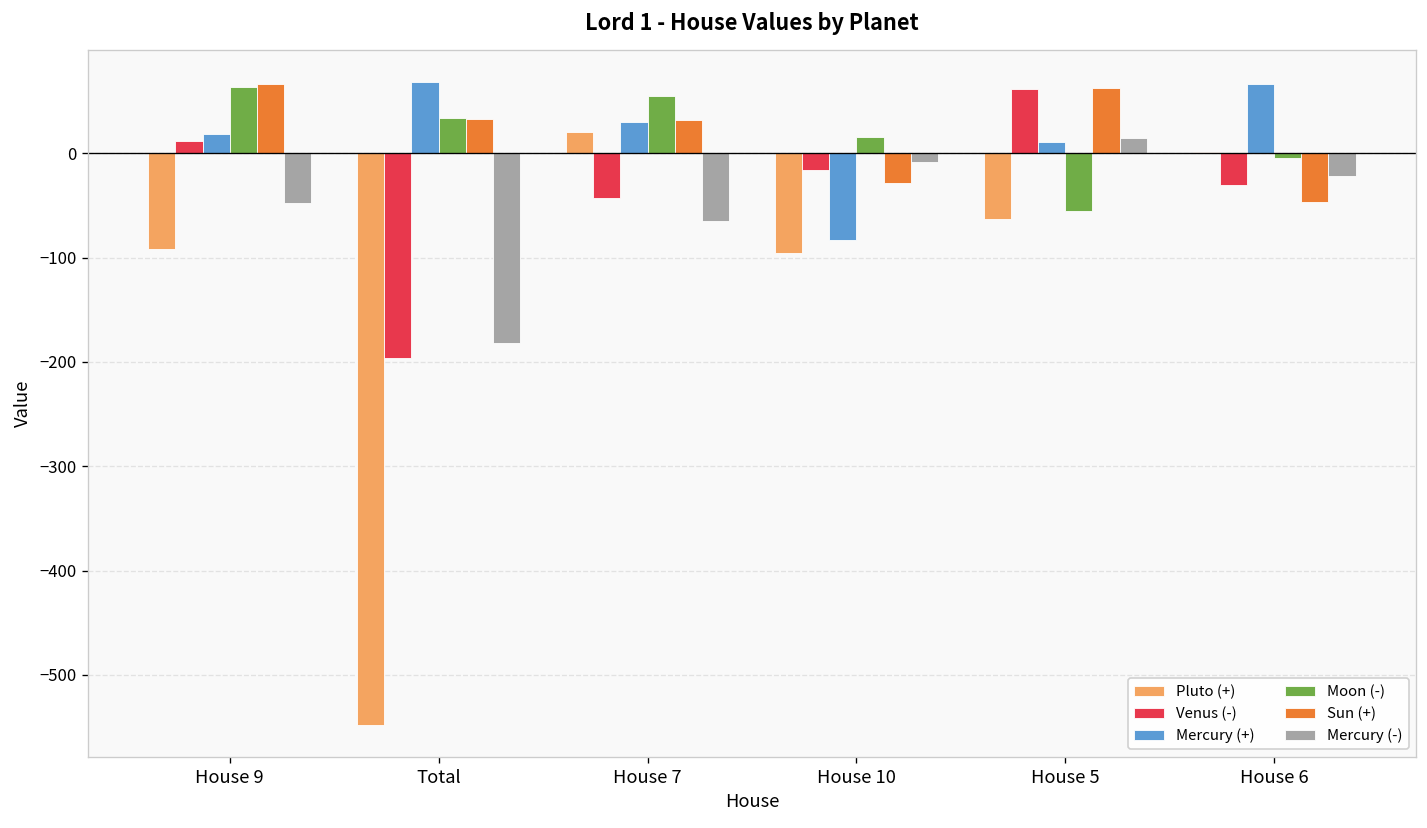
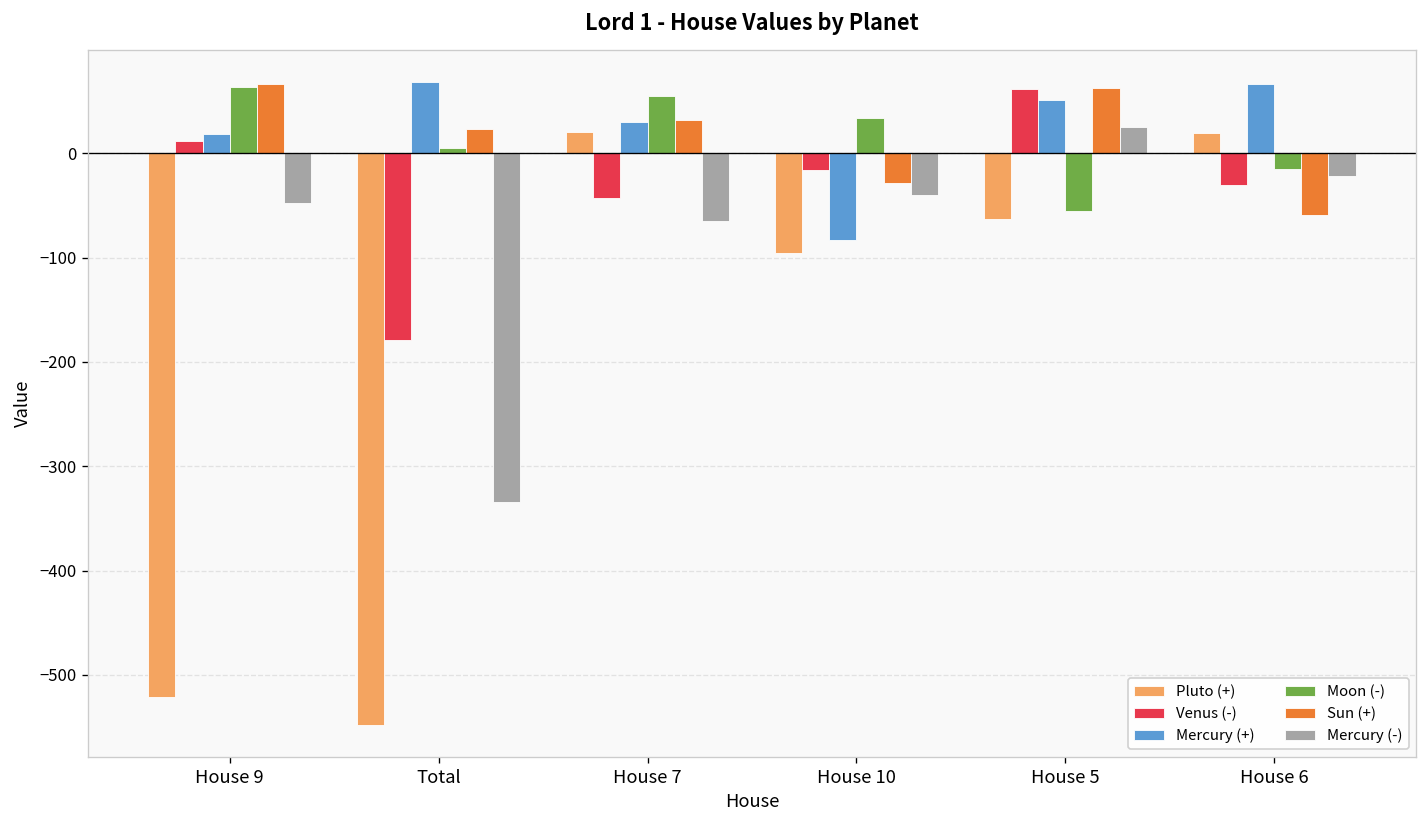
Pluto (+), House 9: -90 -> -520
Venus (-), Total: -200 -> -180
Moon (-), Total: 30 -> 10
Sun (+), Total: 30 -> 20
Mercury (-), Total: -180 -> -330
Moon (-), House 10: 20 -> 30
Mercury (-), House 10: -10 -> -40
Mercury (+), House 5: 10 -> 50
Mercury (-), House 5: 10 -> 30
Pluto (+), House 6: 0 -> 20
Moon (-), House 6: 0 -> -20
Sun (+), House 6: -50 -> -60
